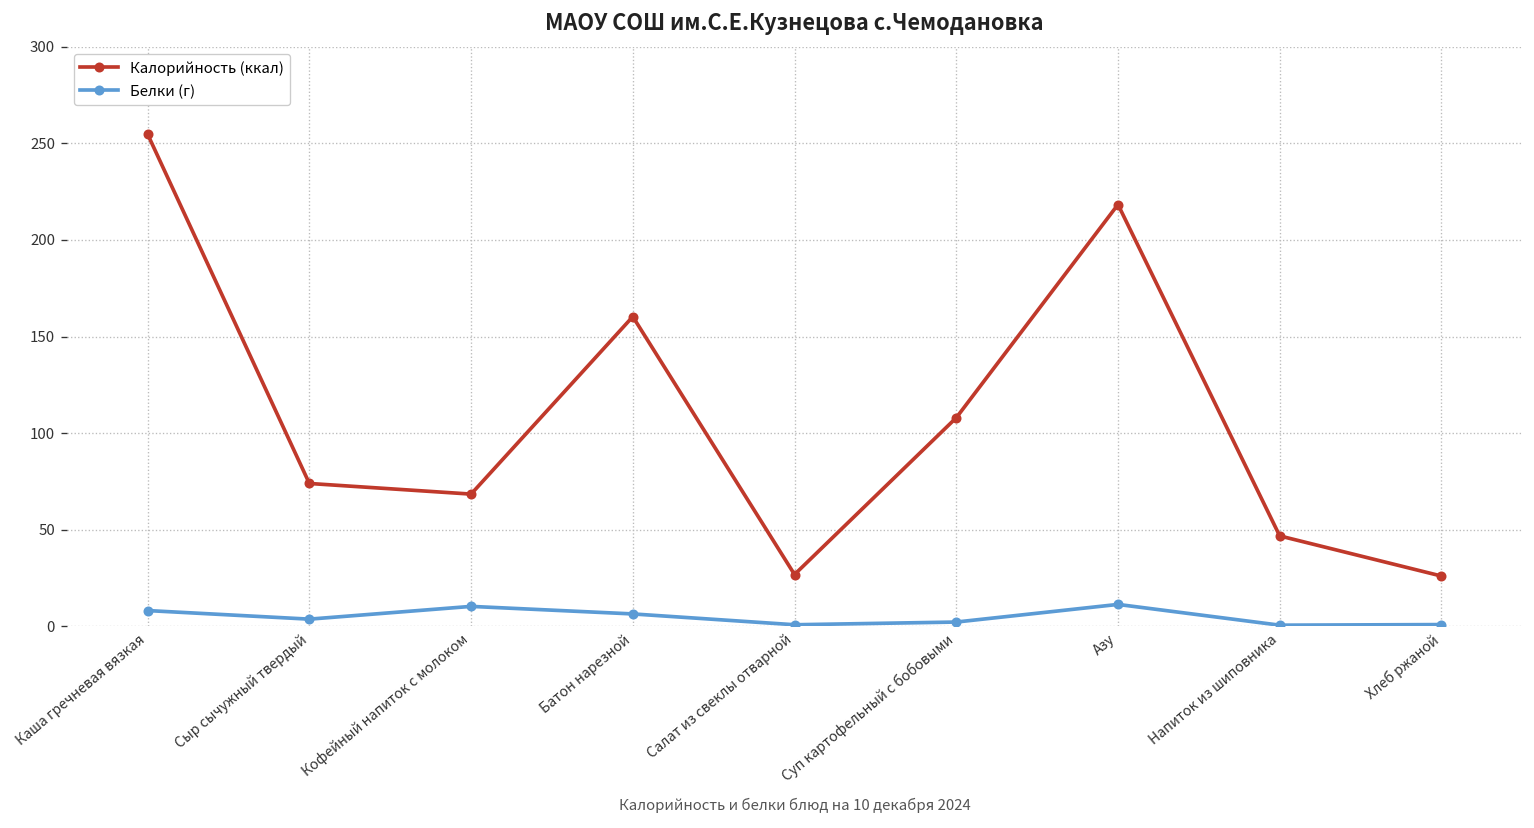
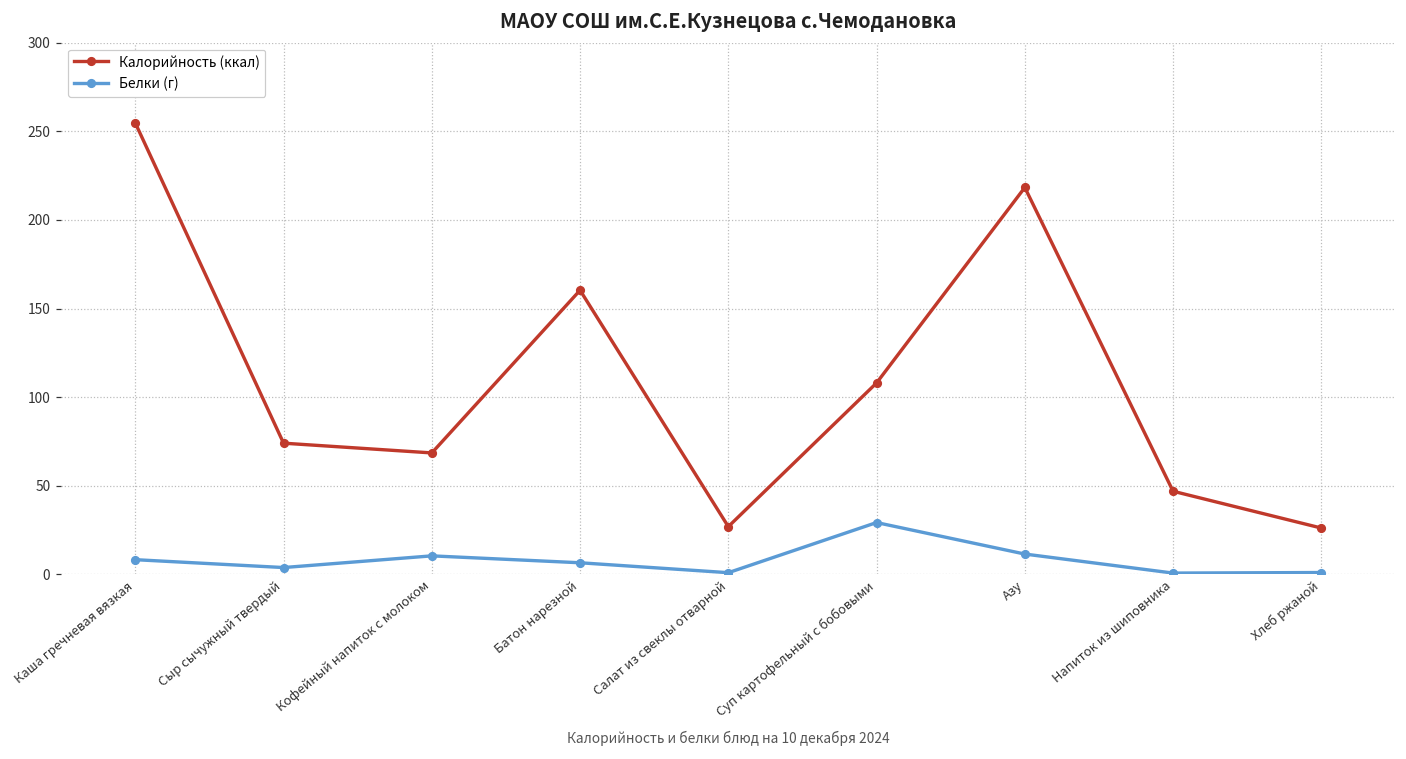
Белки (г), Суп картофельный с бобовыми: 2 -> 29
